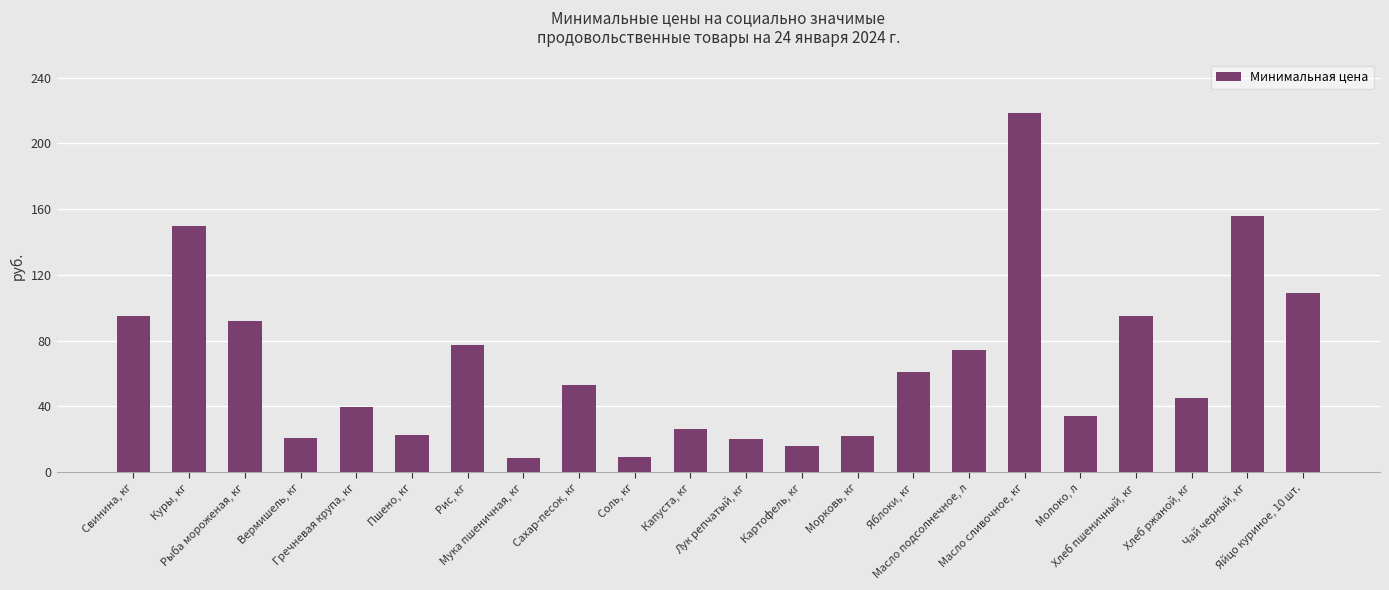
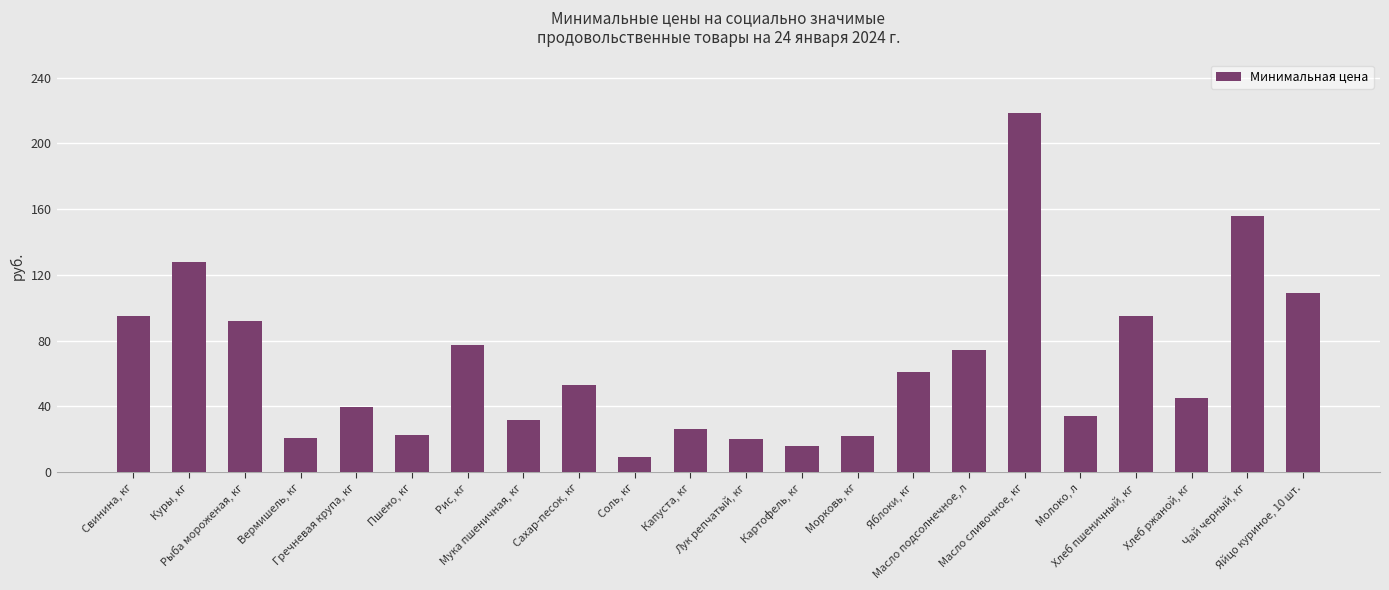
Куры, кг: 150 -> 128
Мука пшеничная, кг: 9 -> 32
